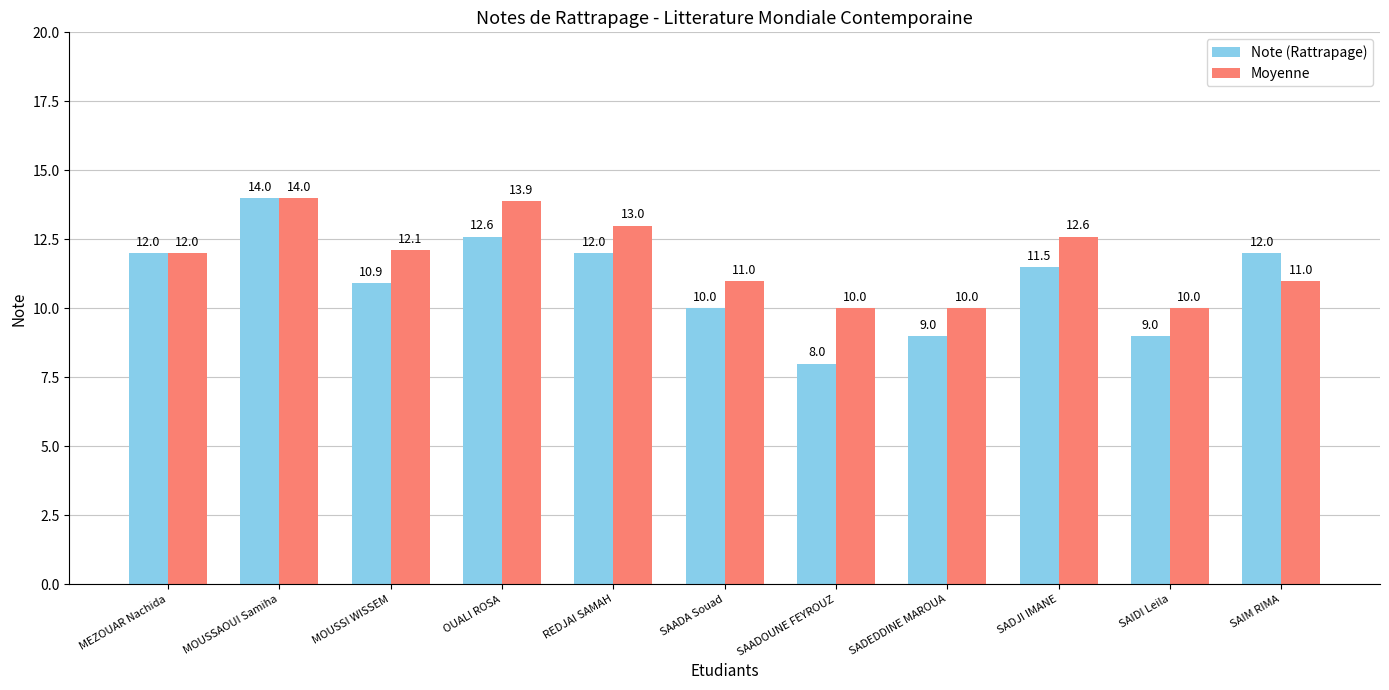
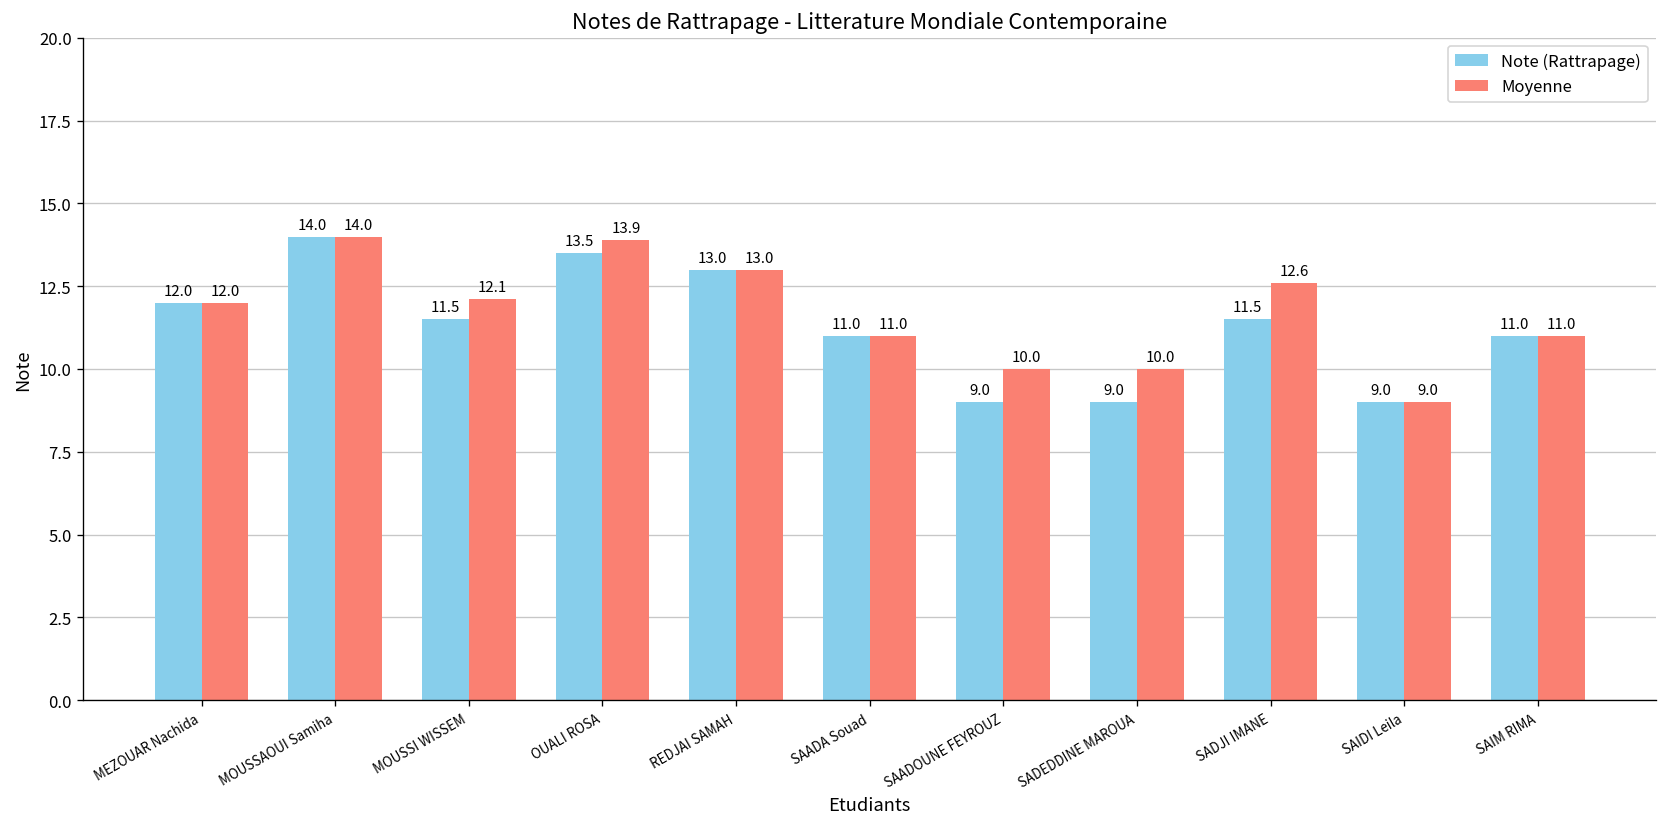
Note (Rattrapage), MOUSSI WISSEM: 10.9 -> 11.5
Note (Rattrapage), OUALI ROSA: 12.6 -> 13.5
Note (Rattrapage), REDJAI SAMAH: 12.0 -> 13.0
Note (Rattrapage), SAADA Souad: 10.0 -> 11.0
Note (Rattrapage), SAADOUNE FEYROUZ: 8.0 -> 9.0
Moyenne, SAIDI Leila: 10.0 -> 9.0
Note (Rattrapage), SAIM RIMA: 12.0 -> 11.0
